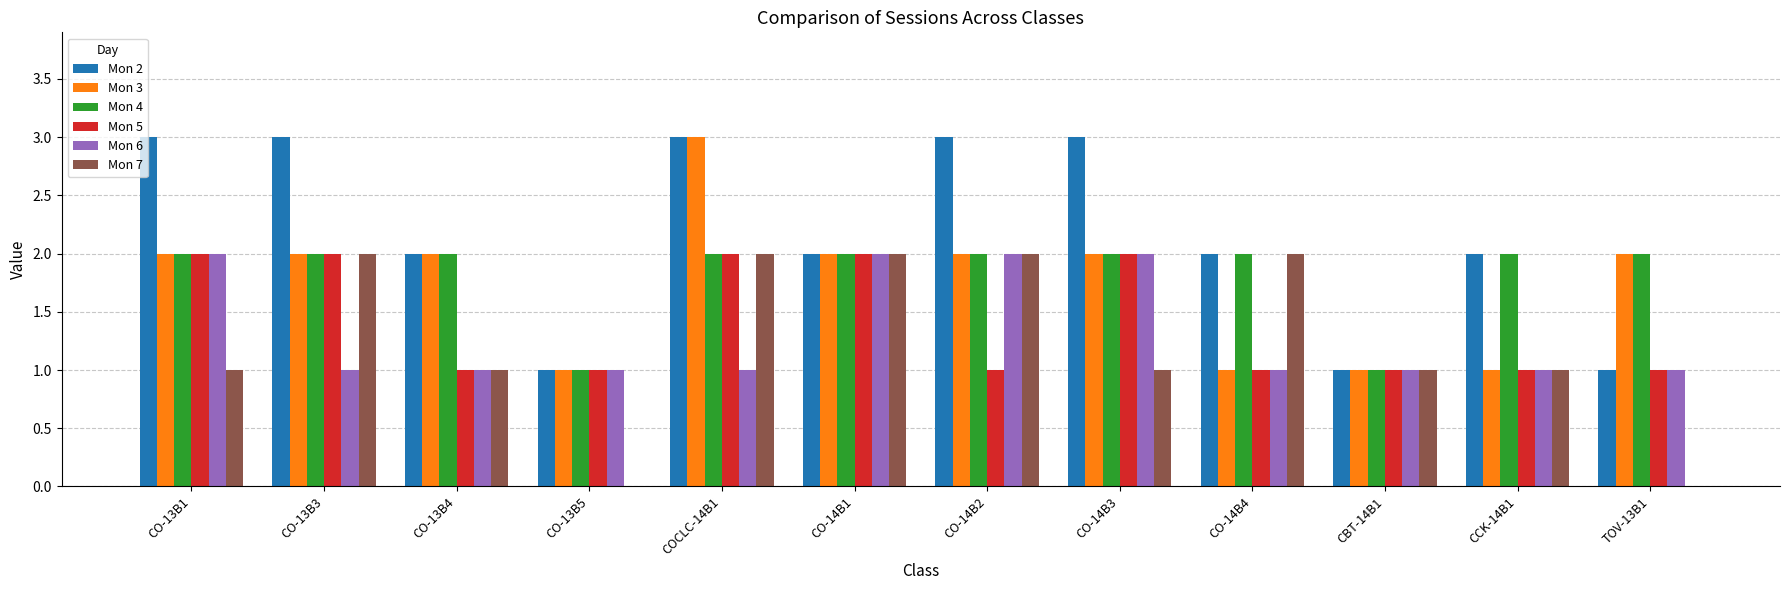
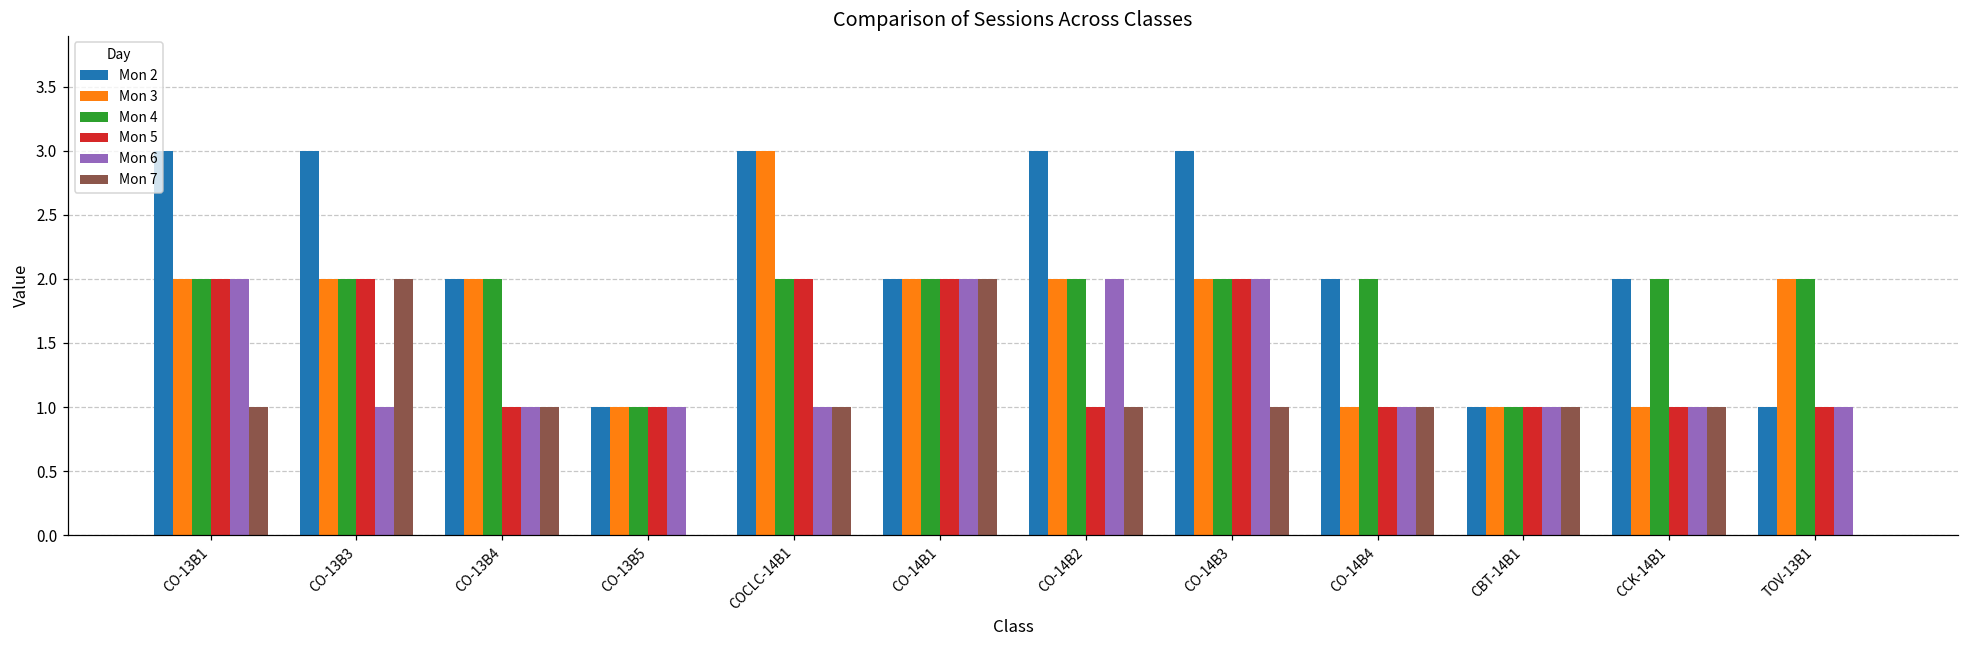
Mon 7, COCLC-14B1: 2 -> 1
Mon 7, CO-14B2: 2 -> 1
Mon 7, CO-14B4: 2 -> 1
